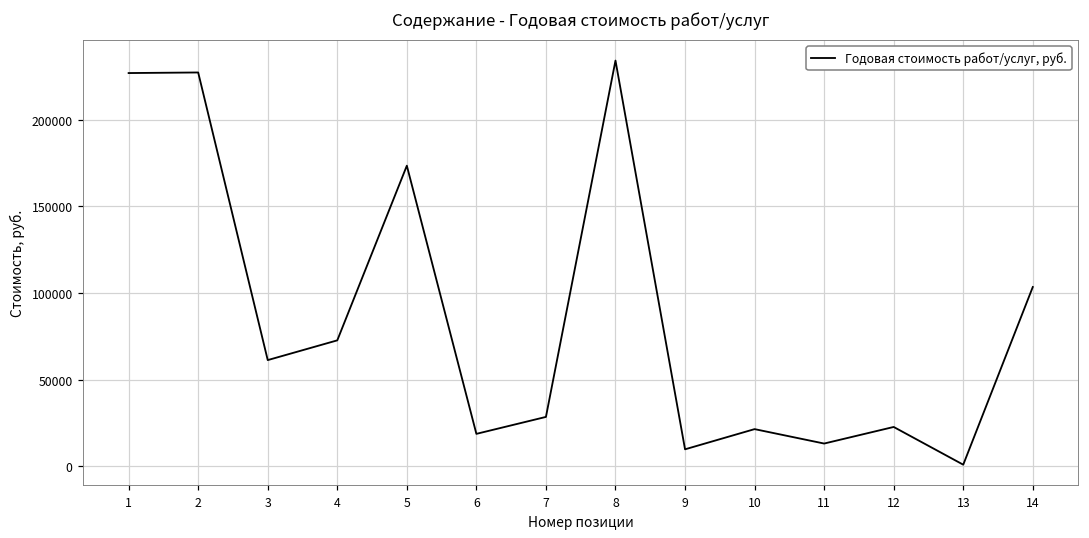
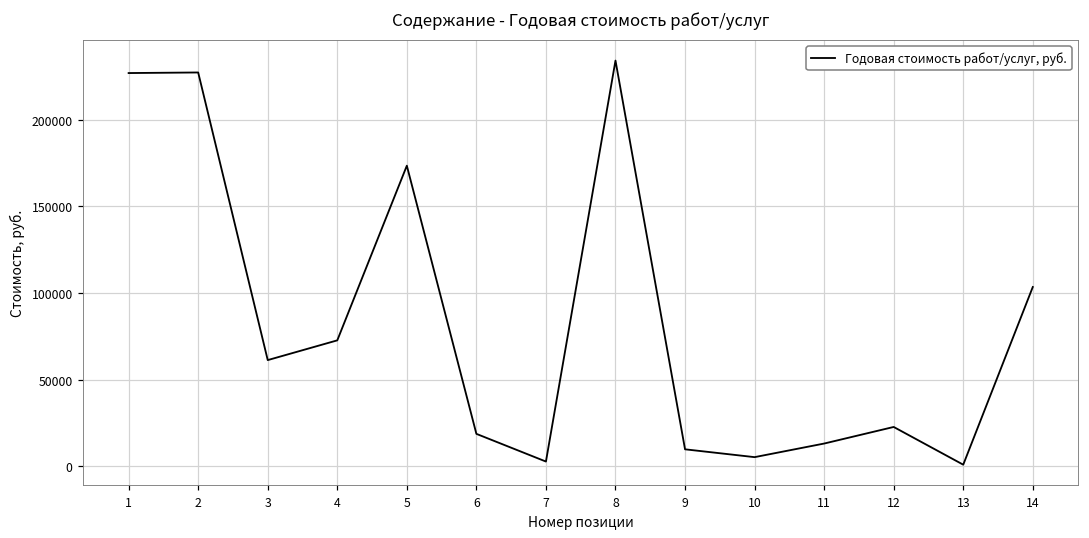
7: 29000 -> 3000
10: 21000 -> 5000
